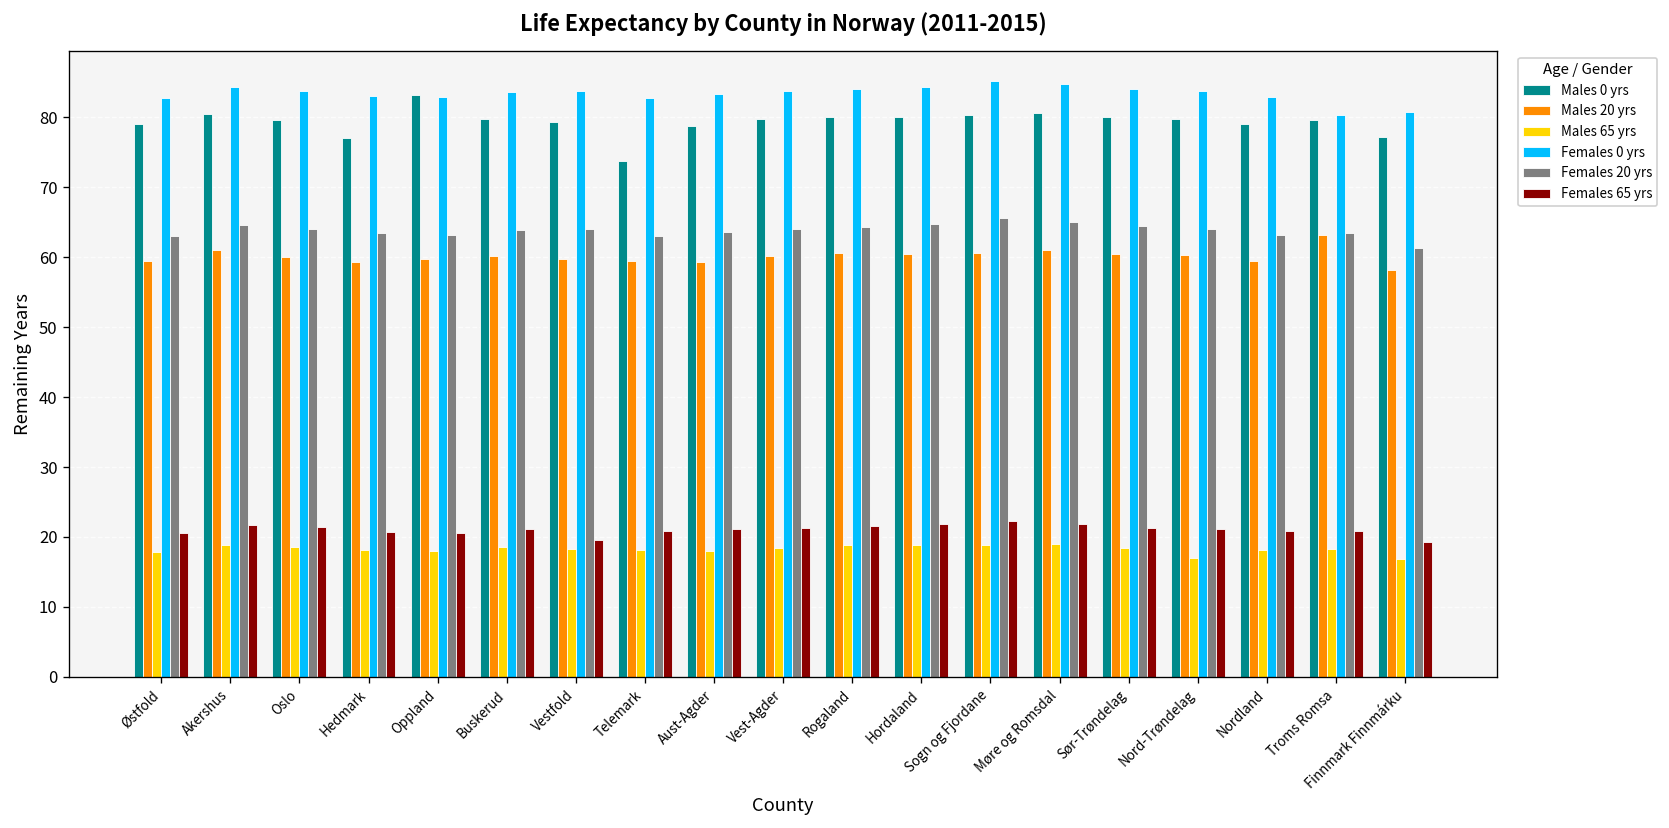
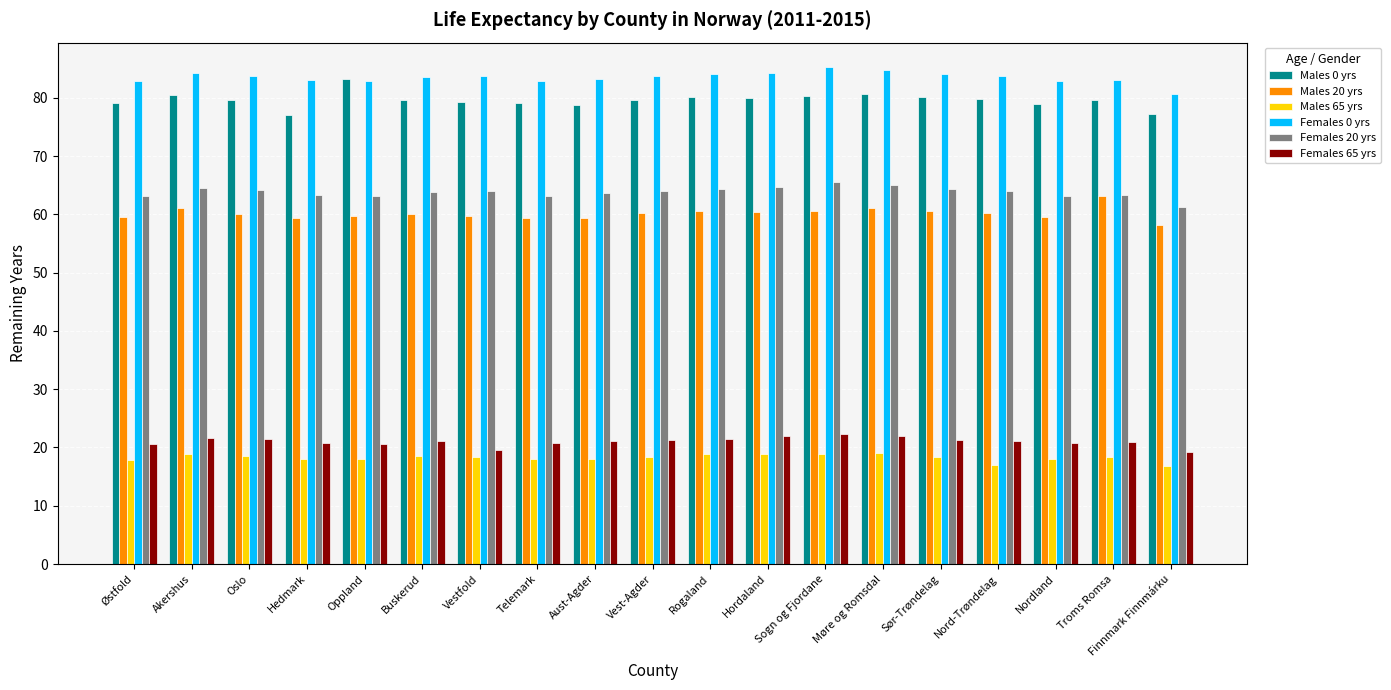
Males 0 yrs, Telemark: 74 -> 79
Females 0 yrs, Troms Romsa: 80 -> 83
